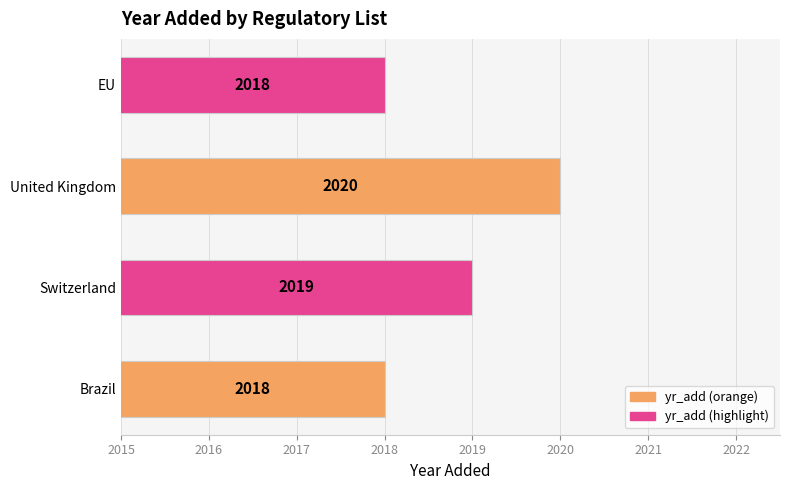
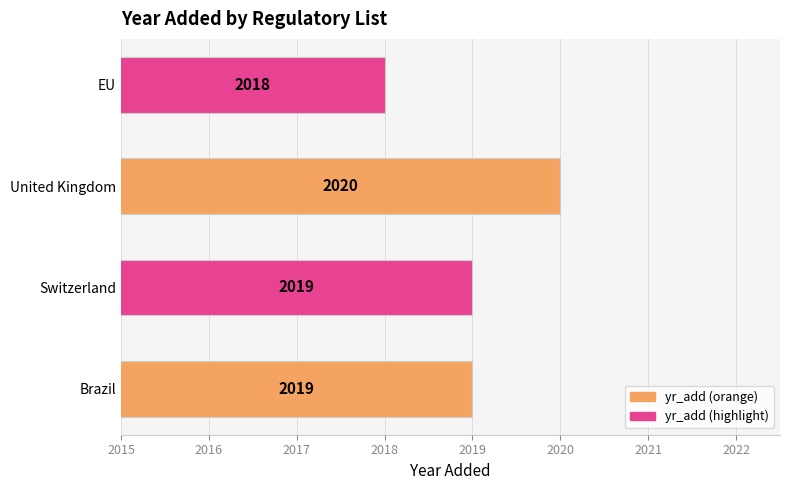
Brazil: 2018 -> 2019
